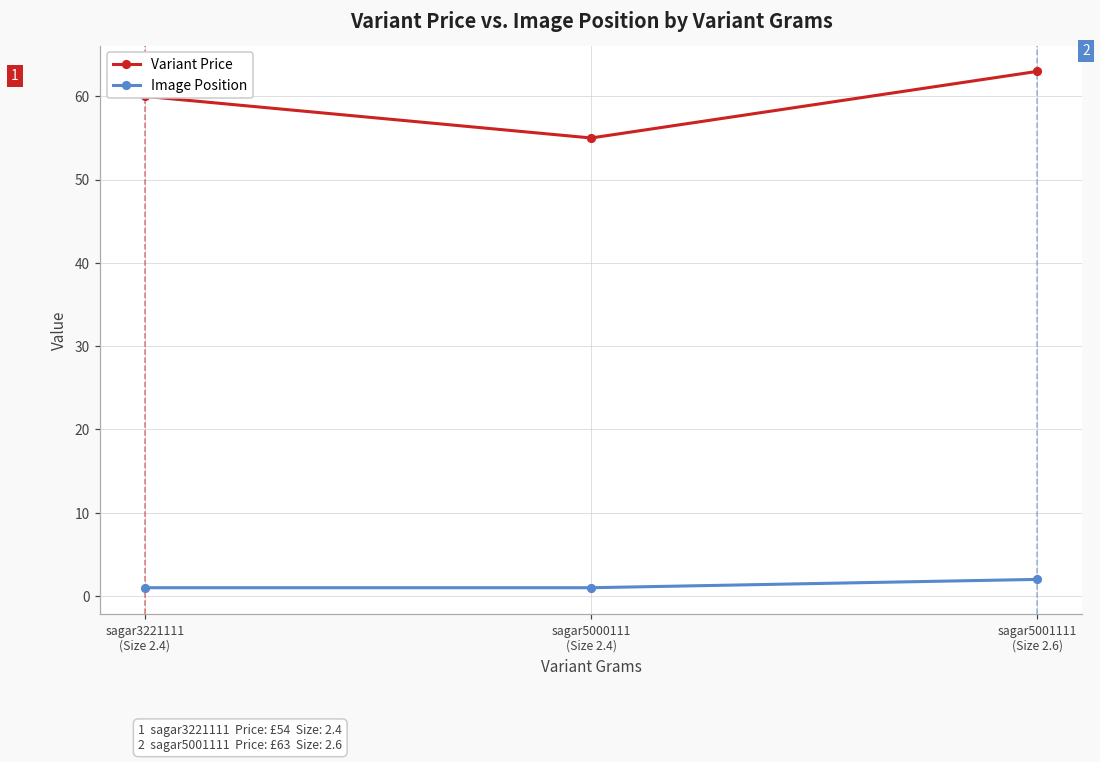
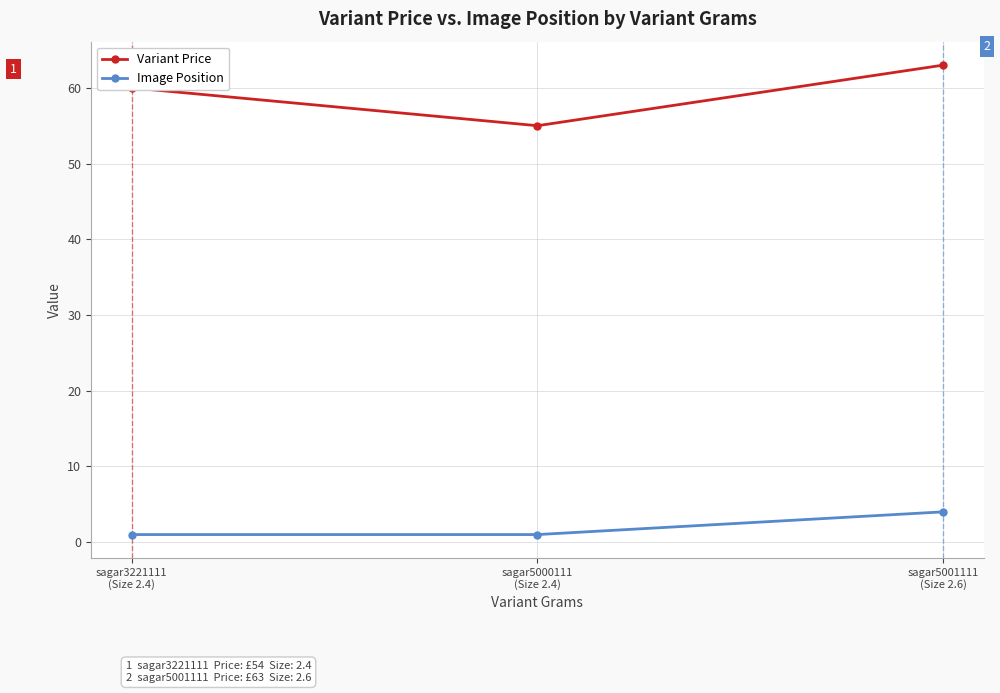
Image Position, sagar5001111 (Size 2.6): 2 -> 4
